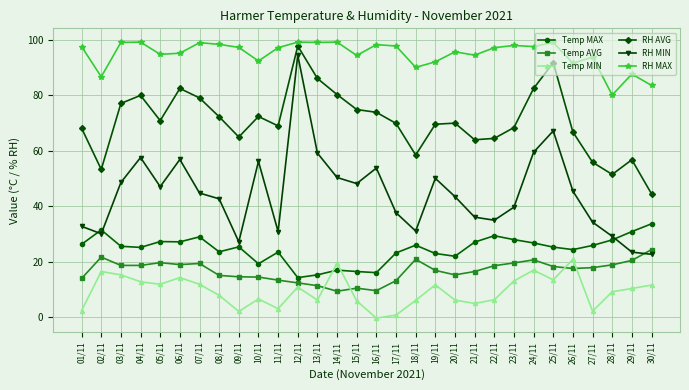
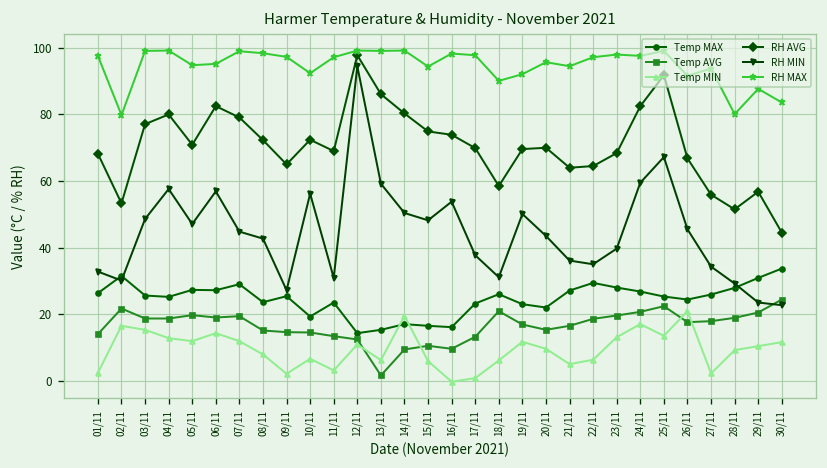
RH MAX, 02/11: 87 -> 80
Temp AVG, 13/11: 11 -> 2
Temp MIN, 20/11: 6 -> 10
Temp AVG, 25/11: 18 -> 22
